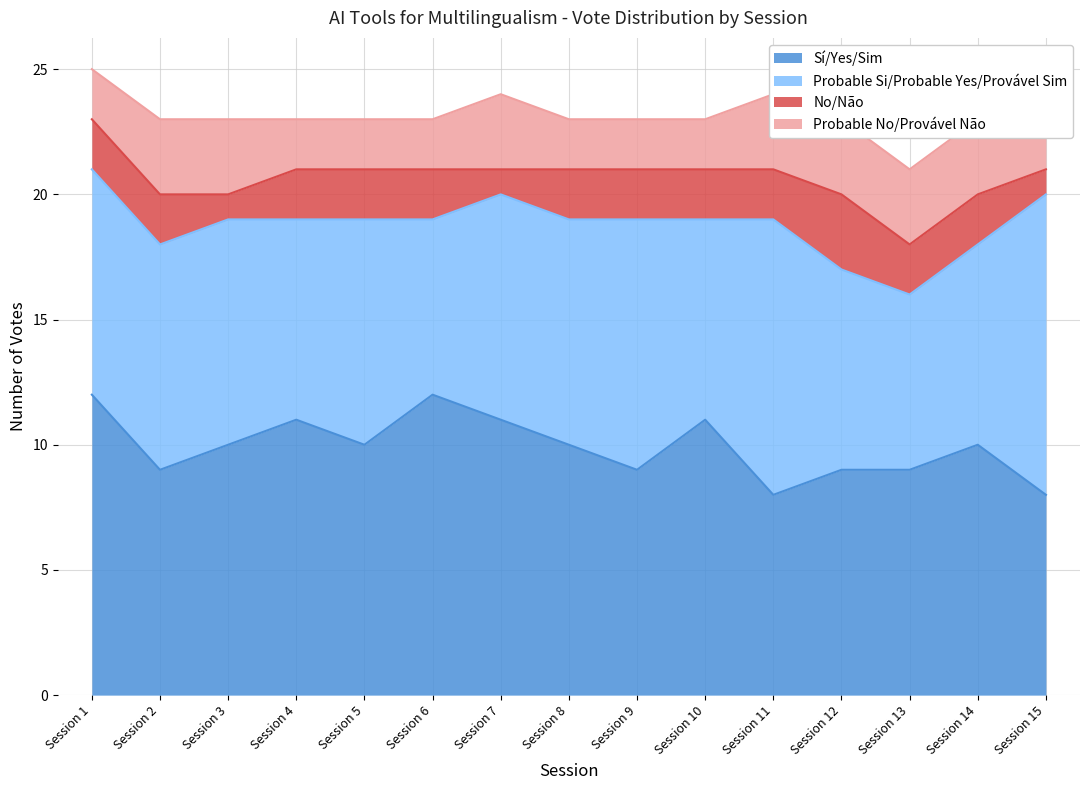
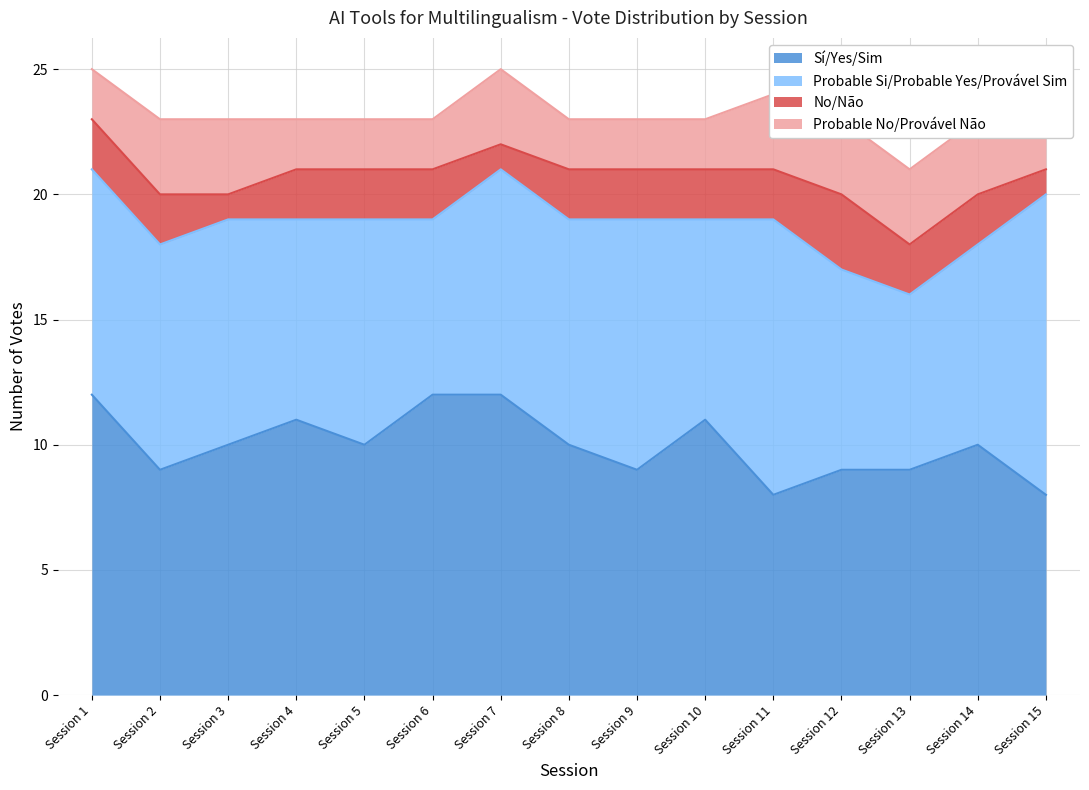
Sí/Yes/Sim, Session 7: 11 -> 12
